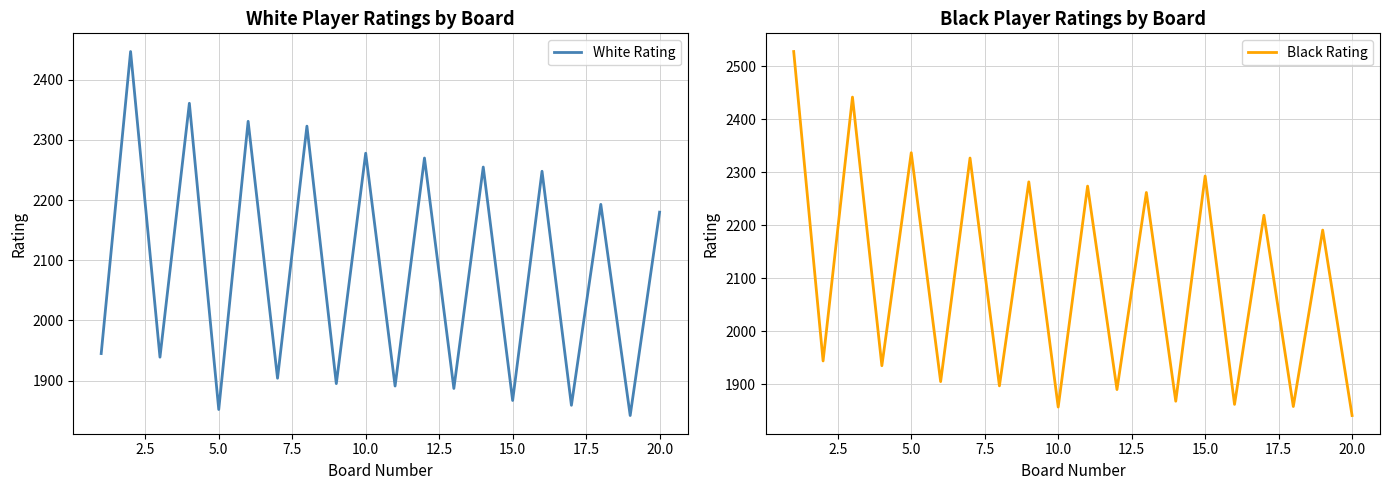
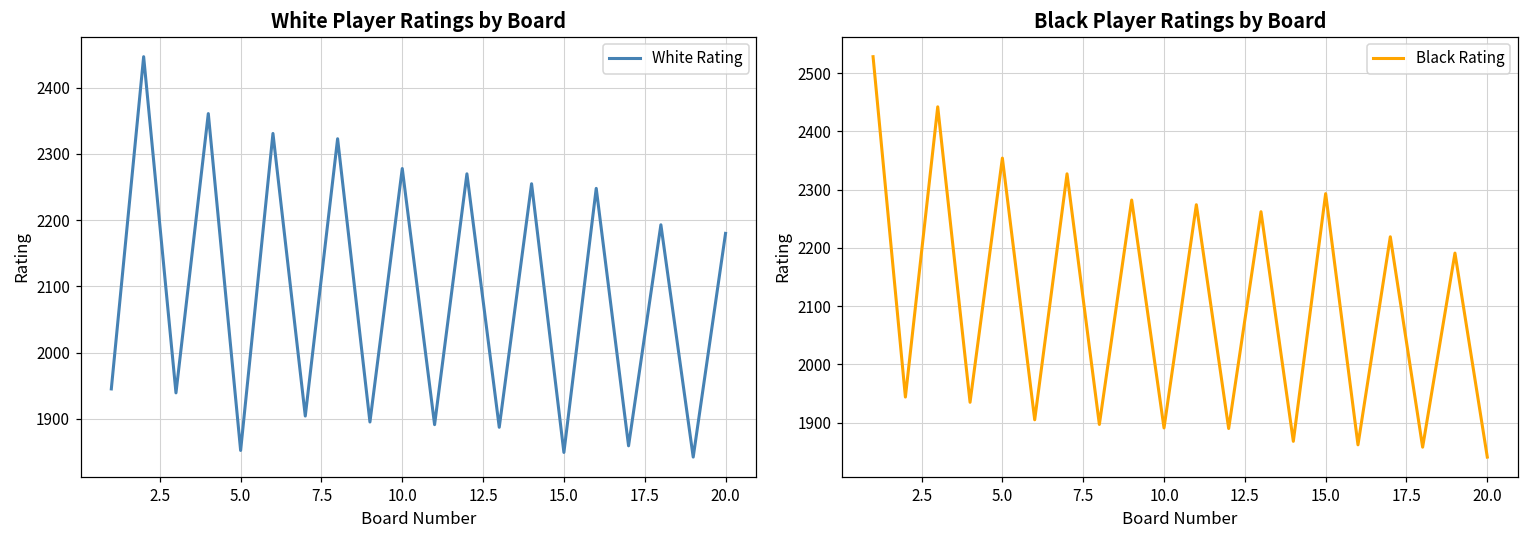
White Player Ratings by Board, 15.0: 1870 -> 1850
Black Player Ratings by Board, 5.0: 2340 -> 2350
Black Player Ratings by Board, 10.0: 1860 -> 1890
